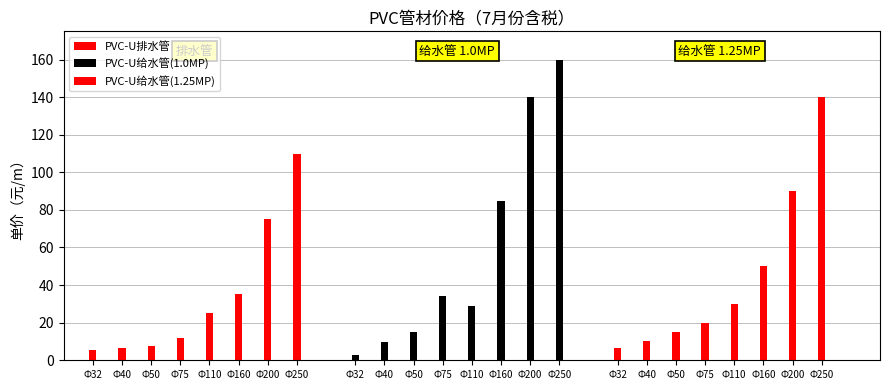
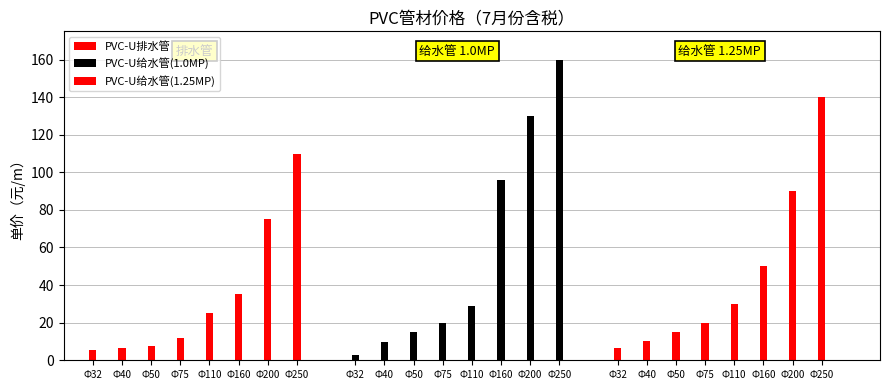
PVC-U给水管(1.0MP), Ф75: 34 -> 20
PVC-U给水管(1.0MP), Ф160: 85 -> 96
PVC-U给水管(1.0MP), Ф200: 140 -> 130
